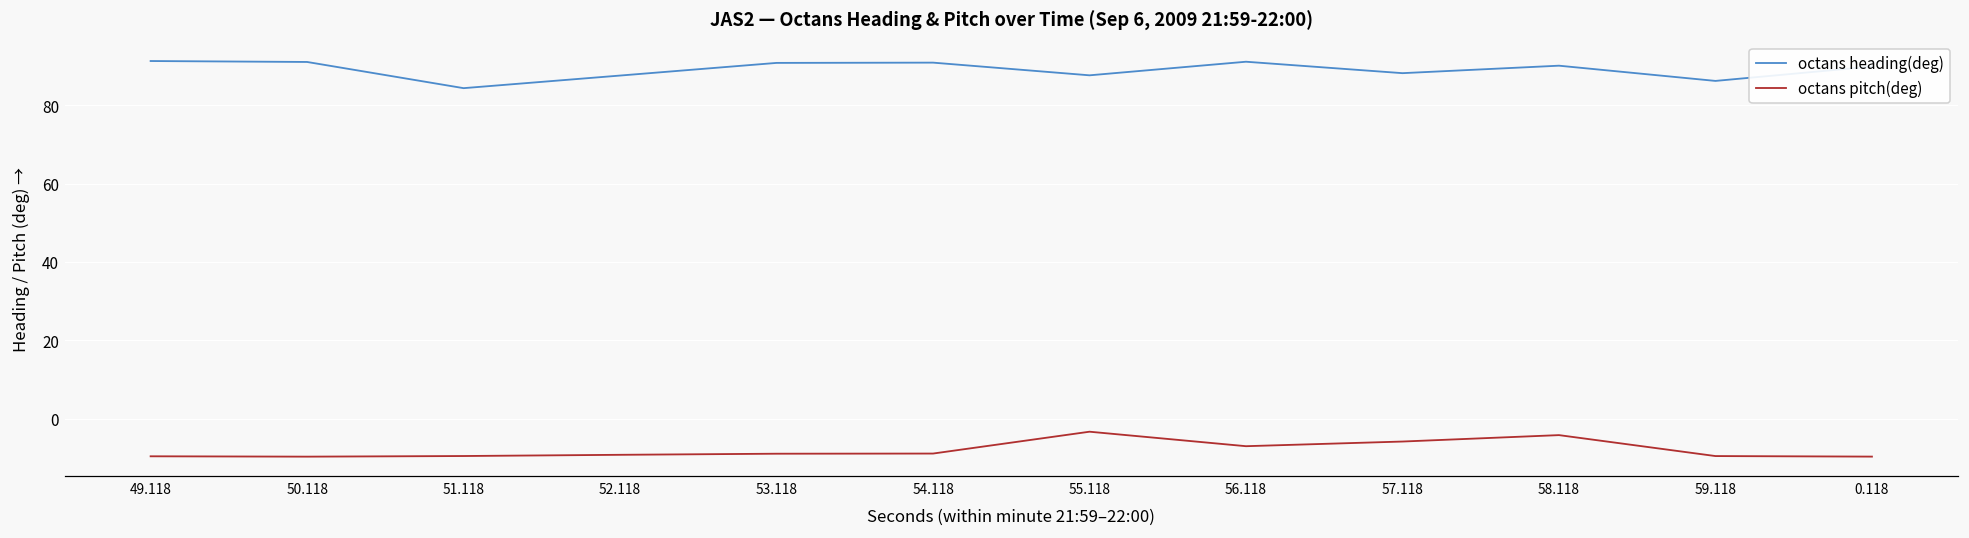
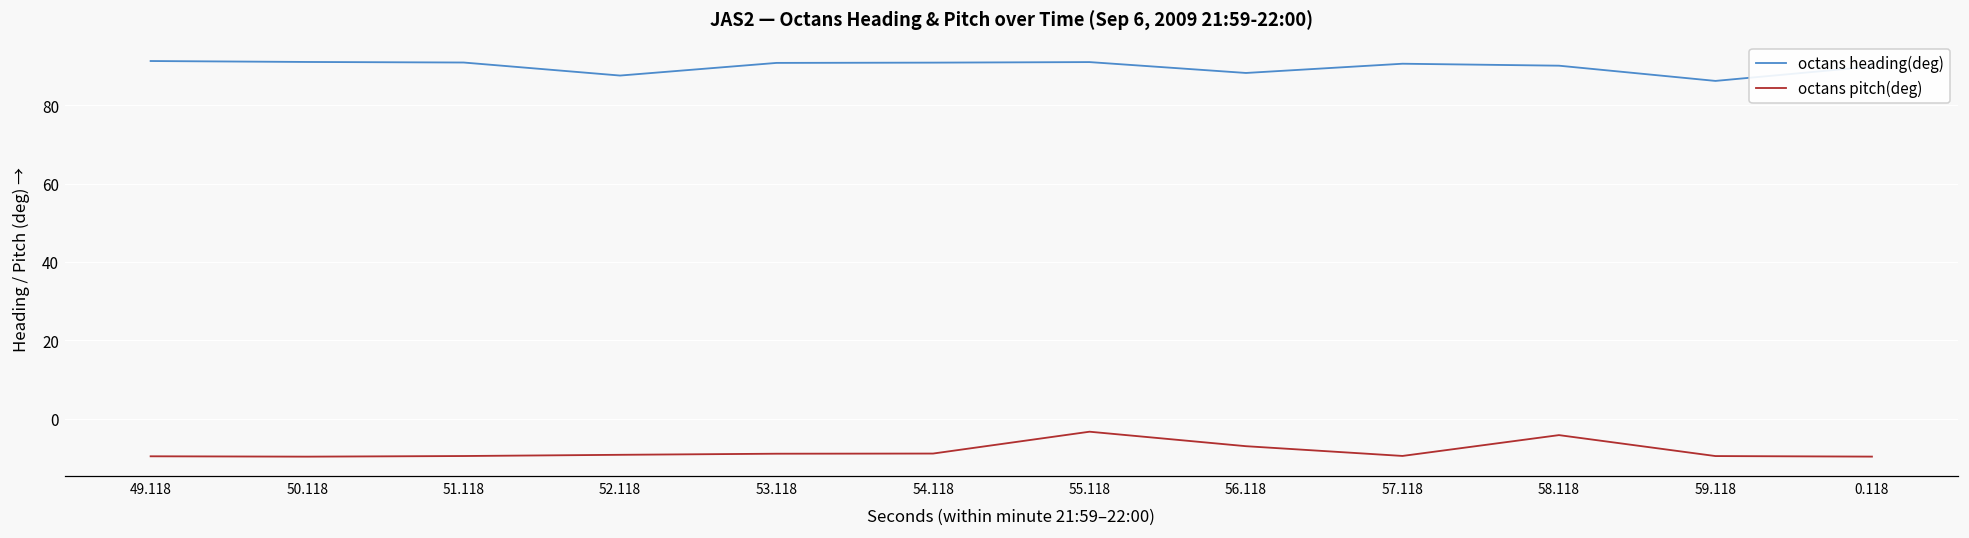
octans heading(deg), 51.118: 84 -> 91
octans heading(deg), 55.118: 88 -> 91
octans heading(deg), 56.118: 91 -> 88
octans heading(deg), 57.118: 88 -> 91
octans pitch(deg), 57.118: -6 -> -10
